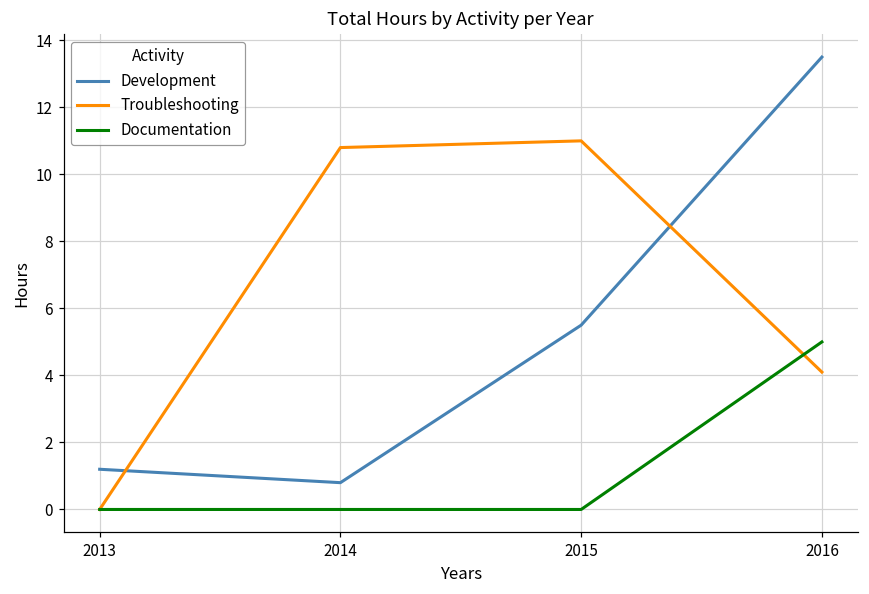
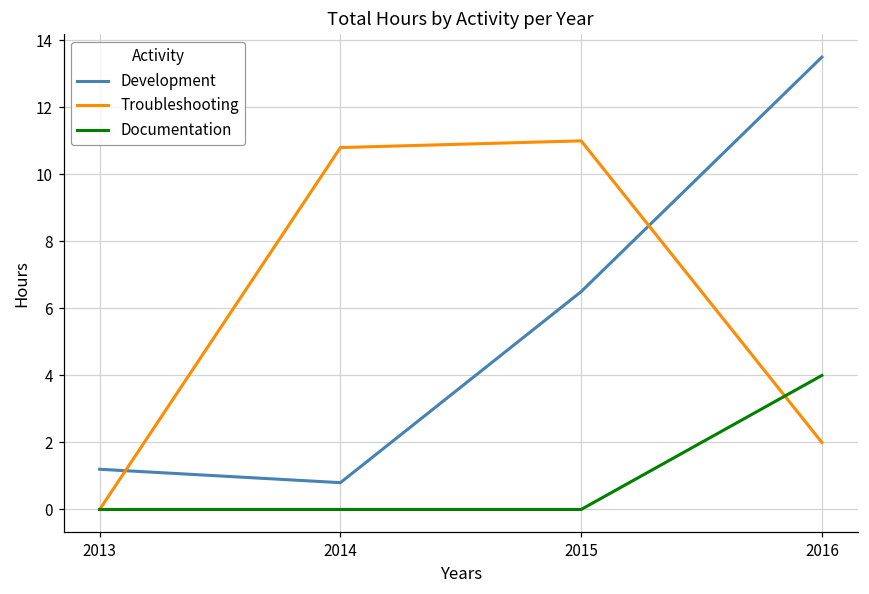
Development, 2015: 5.5 -> 6.5
Troubleshooting, 2016: 4.1 -> 2.0
Documentation, 2016: 5 -> 4
